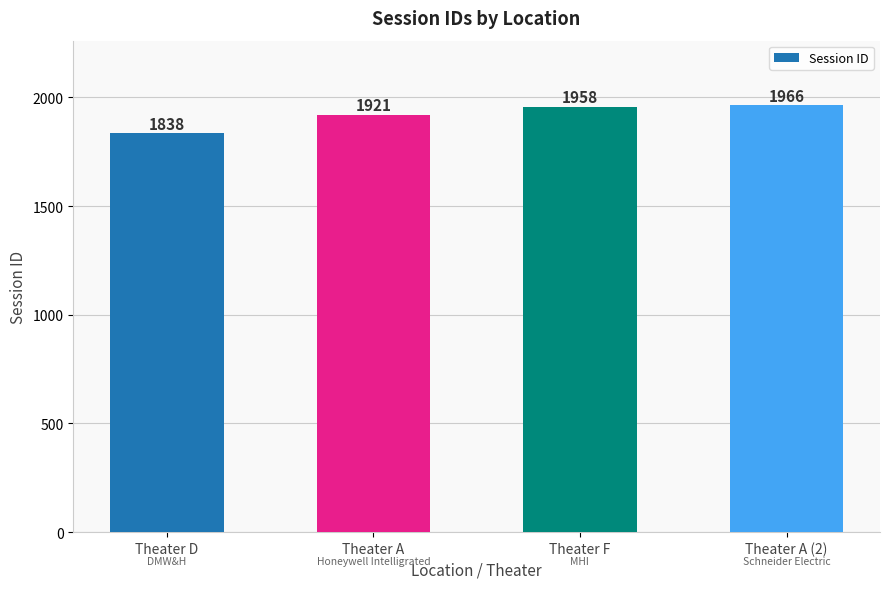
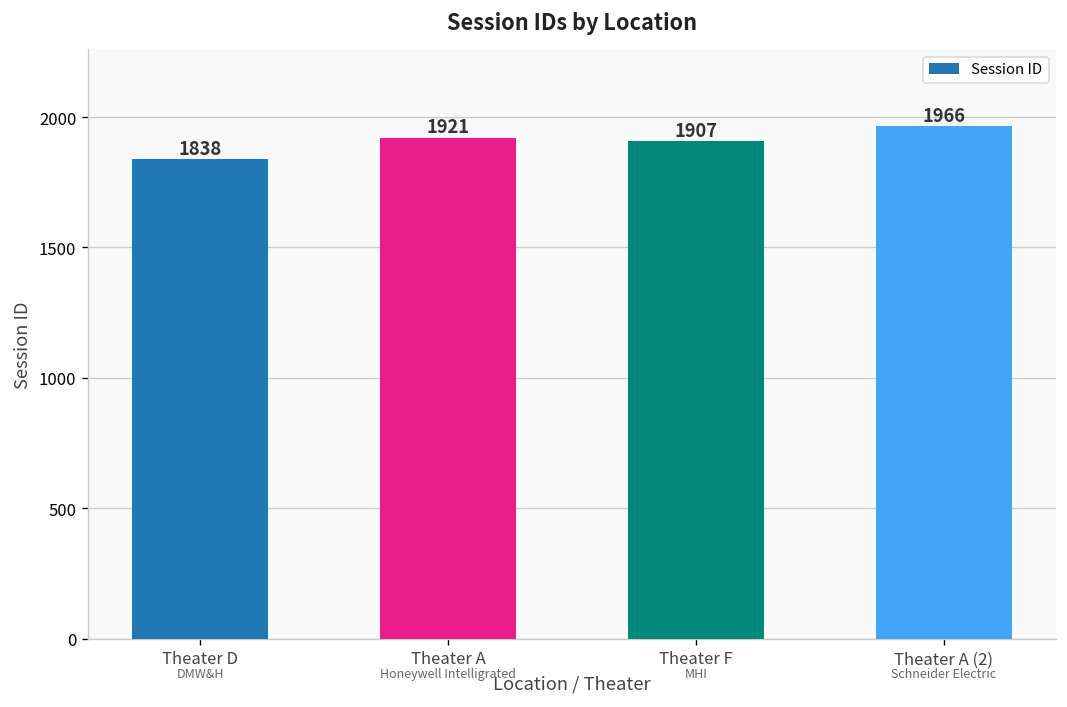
Theater F: 1958 -> 1907
